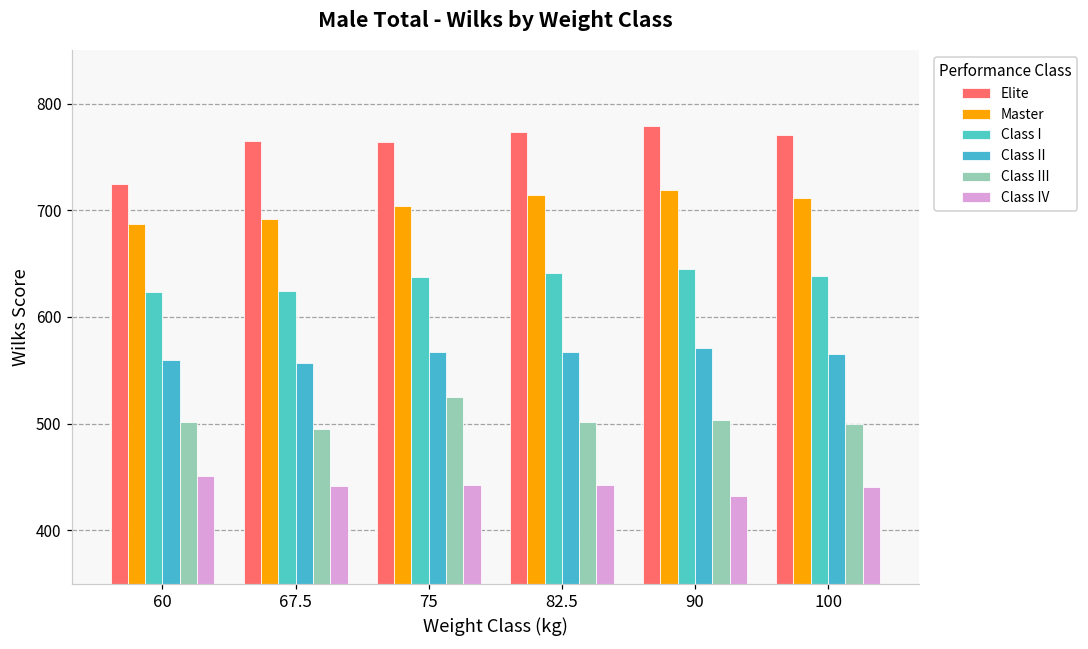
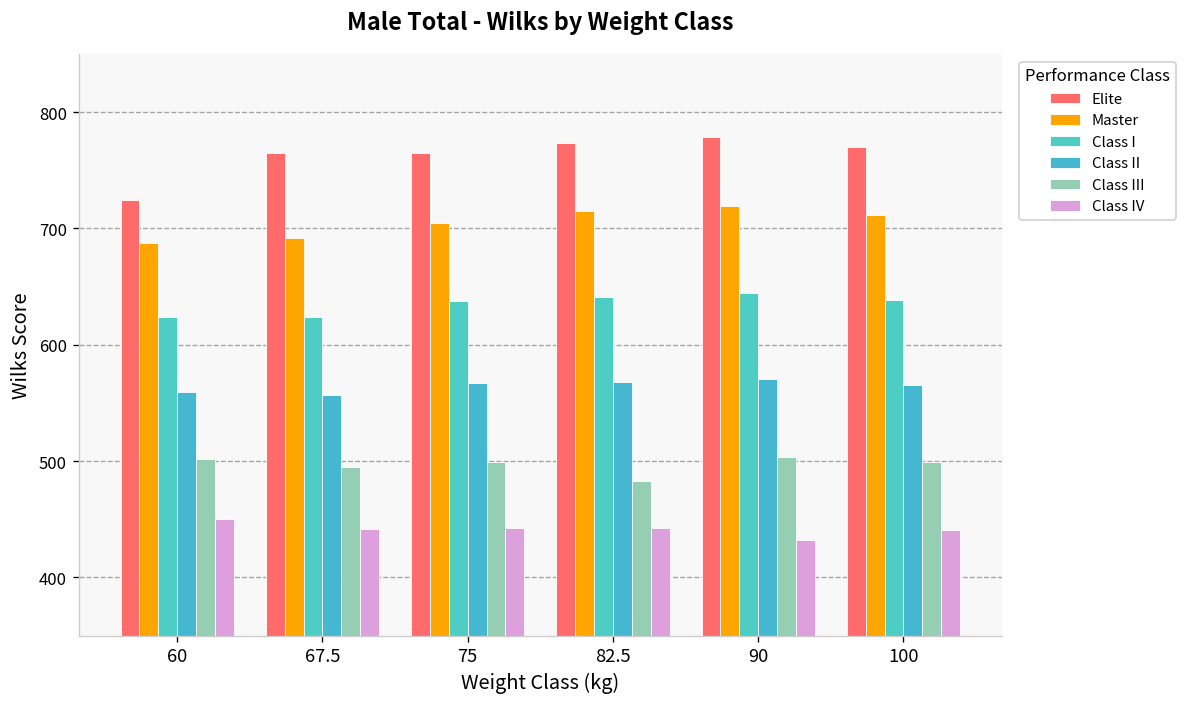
Class III, 75: 520 -> 500
Class III, 82.5: 500 -> 480
